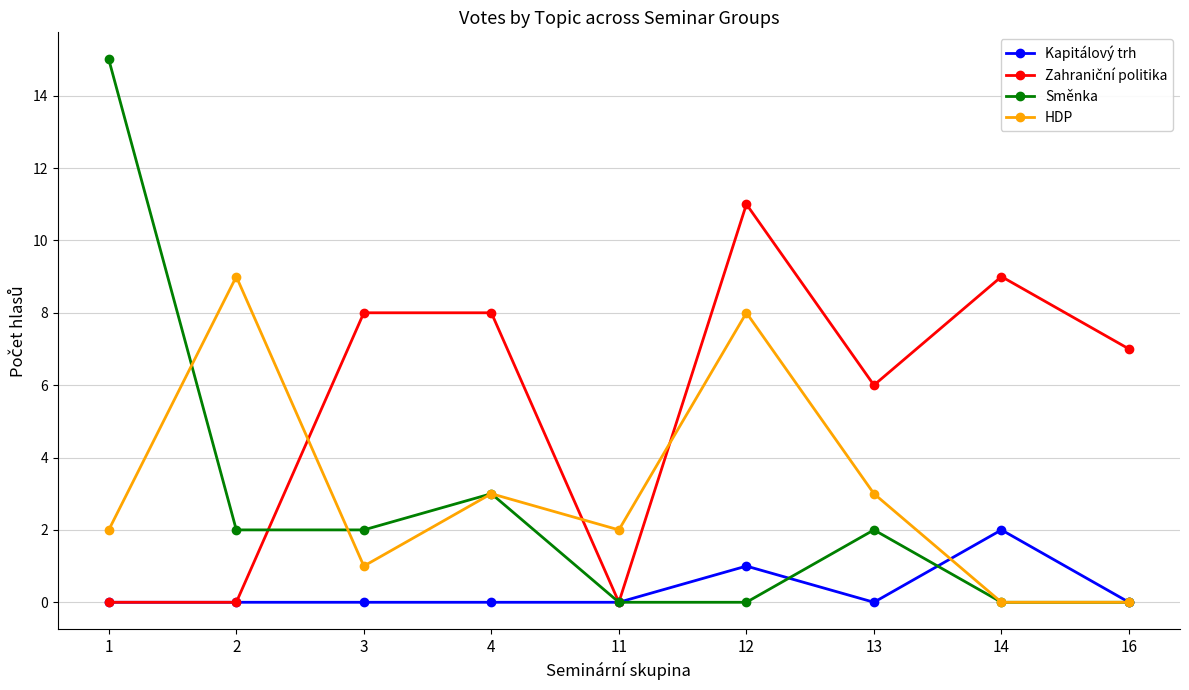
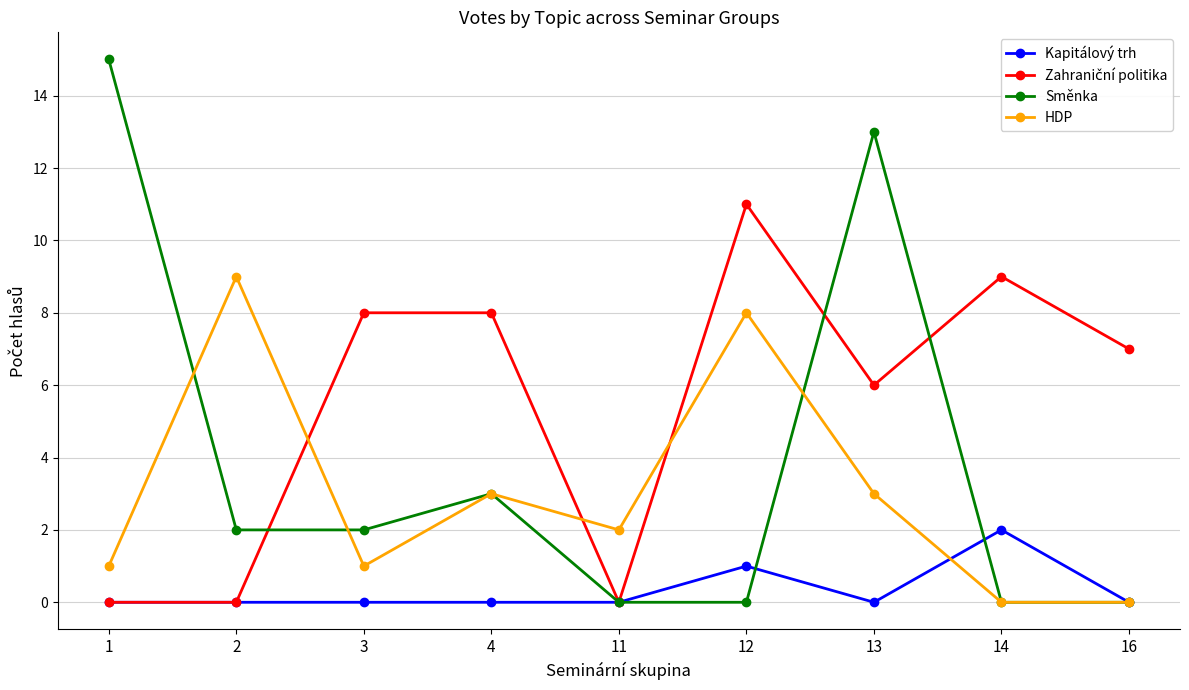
HDP, 1: 2 -> 1
Směnka, 13: 2 -> 13
